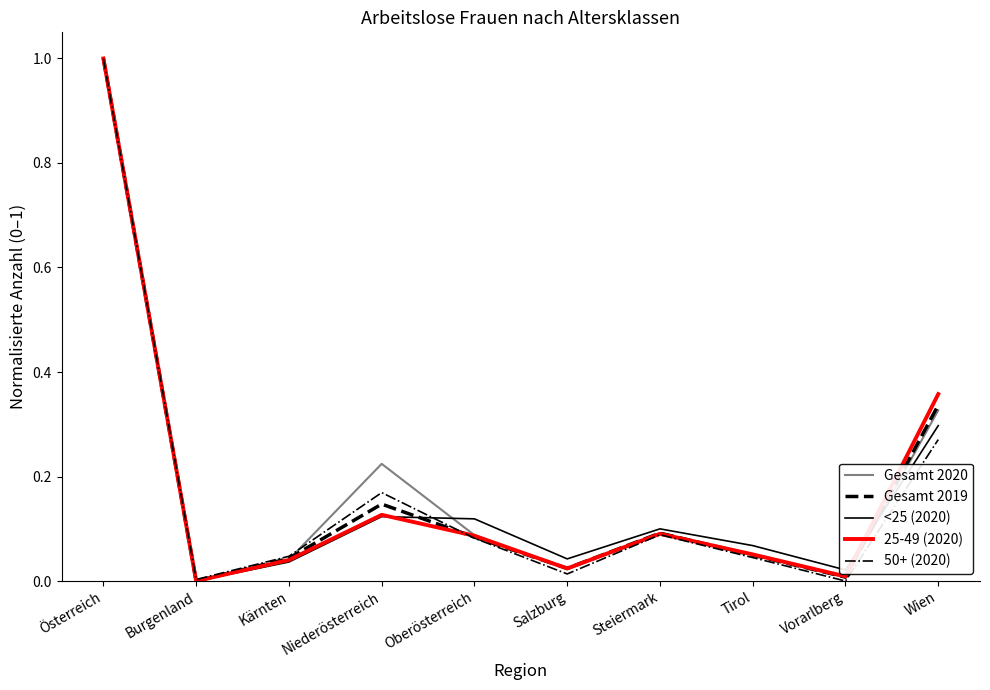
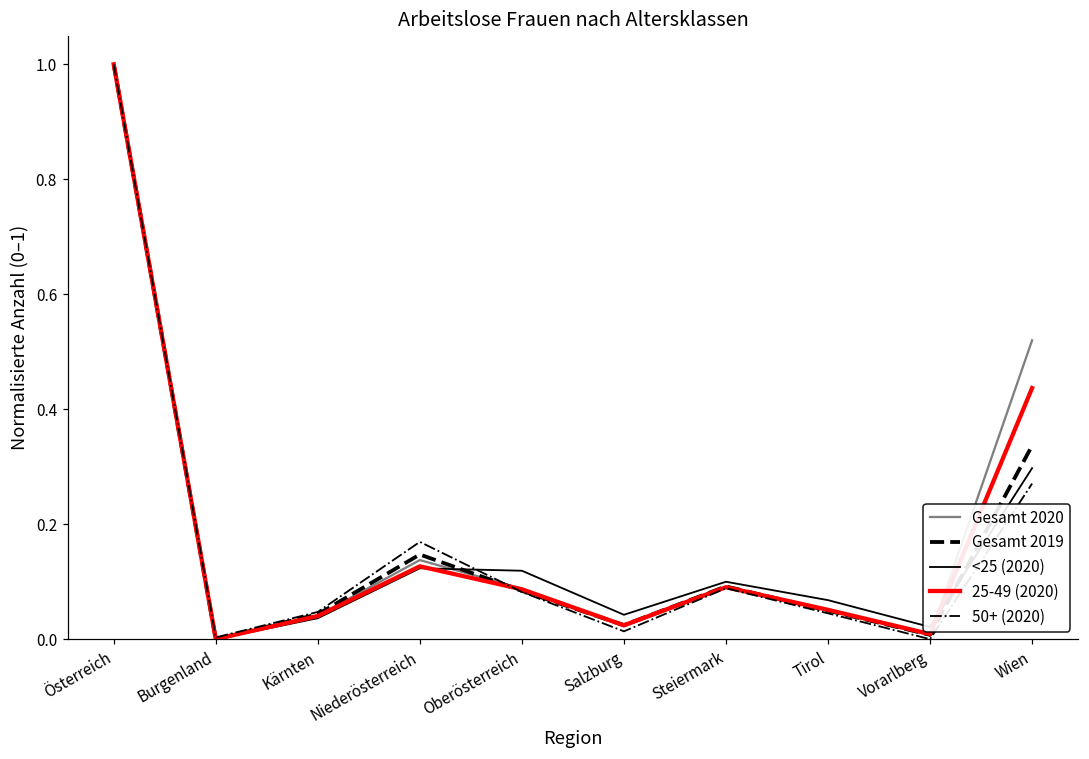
Gesamt 2020, Niederösterreich: 0.22 -> 0.14
Gesamt 2020, Wien: 0.33 -> 0.52
25-49 (2020), Wien: 0.36 -> 0.44
